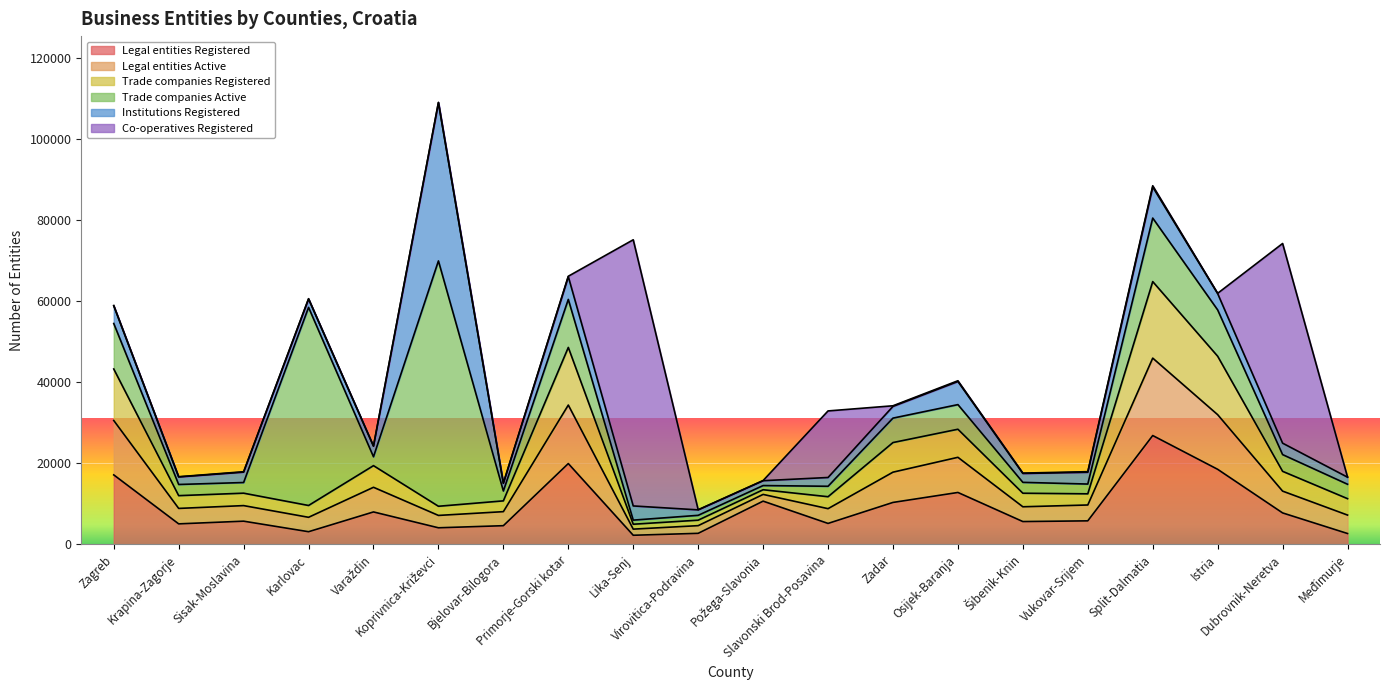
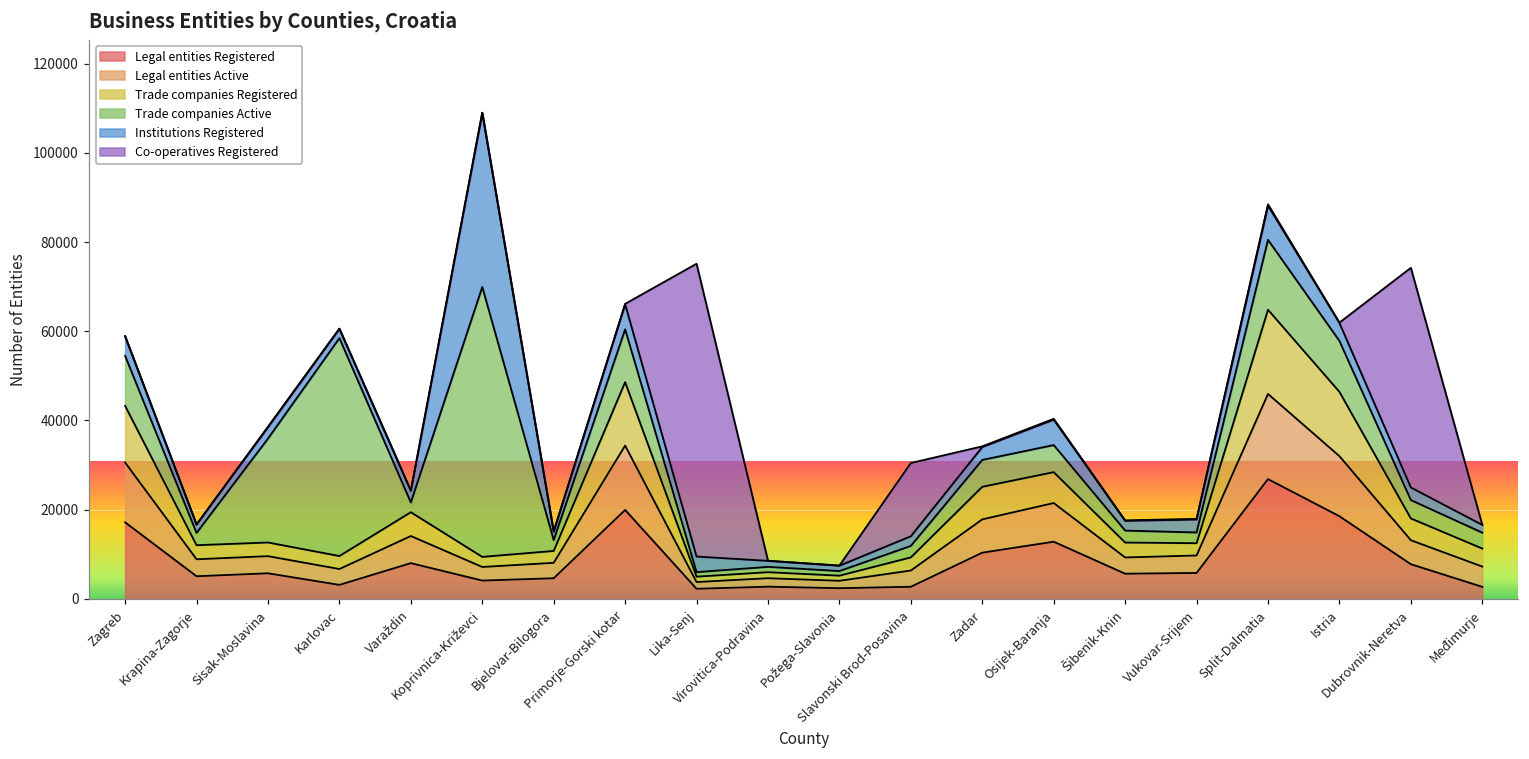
Trade companies Active, Sisak-Moslavina: 3000 -> 23000
Legal entities Registered, Požega-Slavonia: 11000 -> 2000
Legal entities Registered, Slavonski Brod-Posavina: 5000 -> 3000
